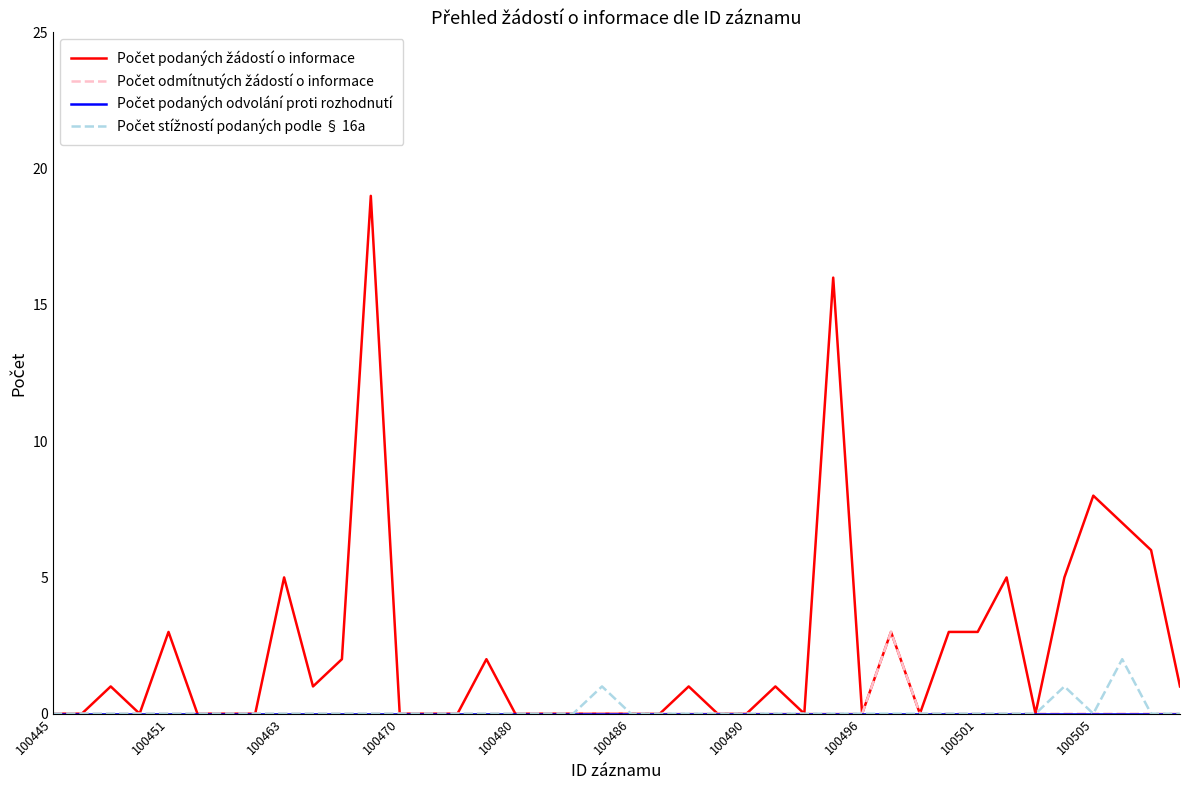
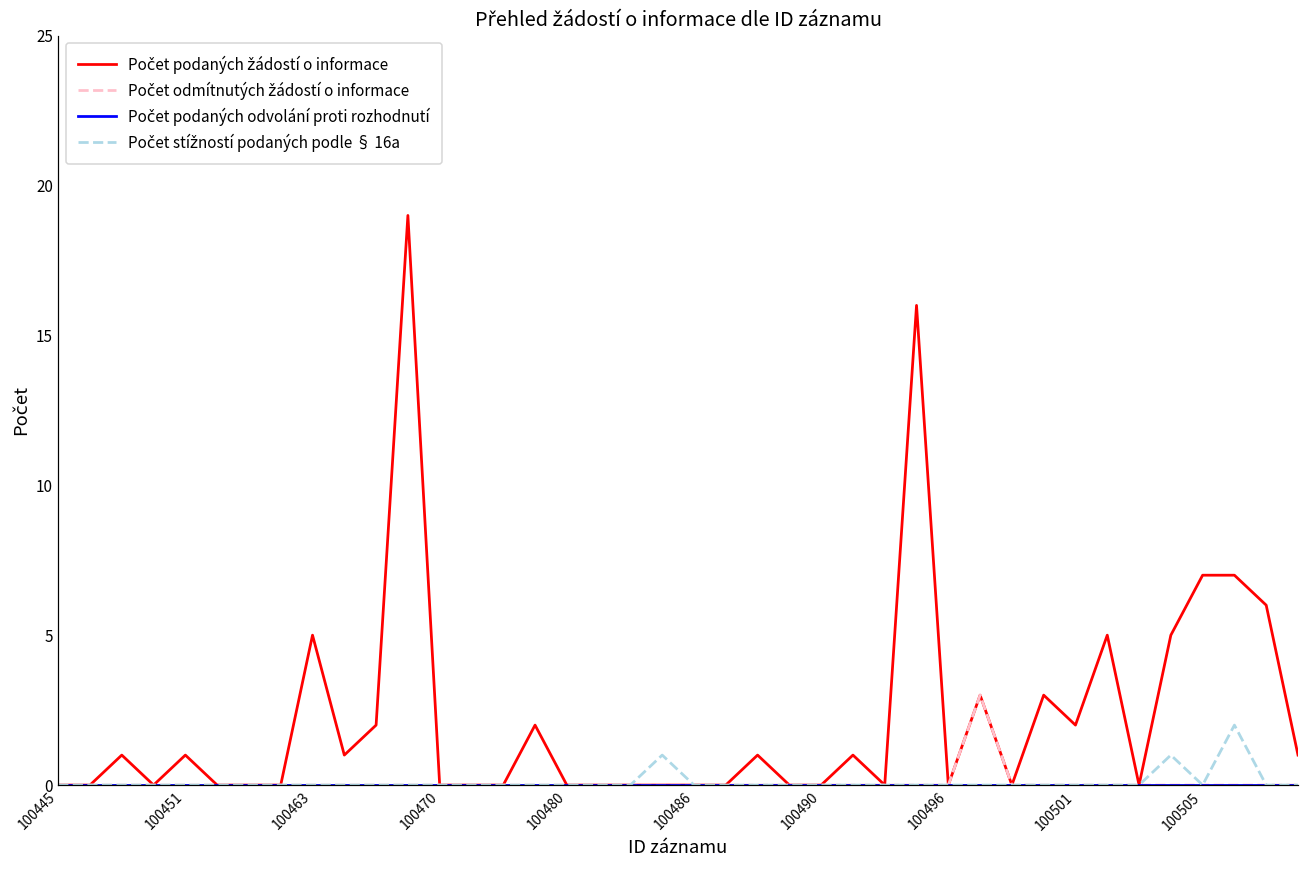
Počet podaných žádostí o informace, 100451: 3 -> 1
Počet podaných žádostí o informace, 100501: 3 -> 2
Počet podaných žádostí o informace, 100505: 8 -> 7
